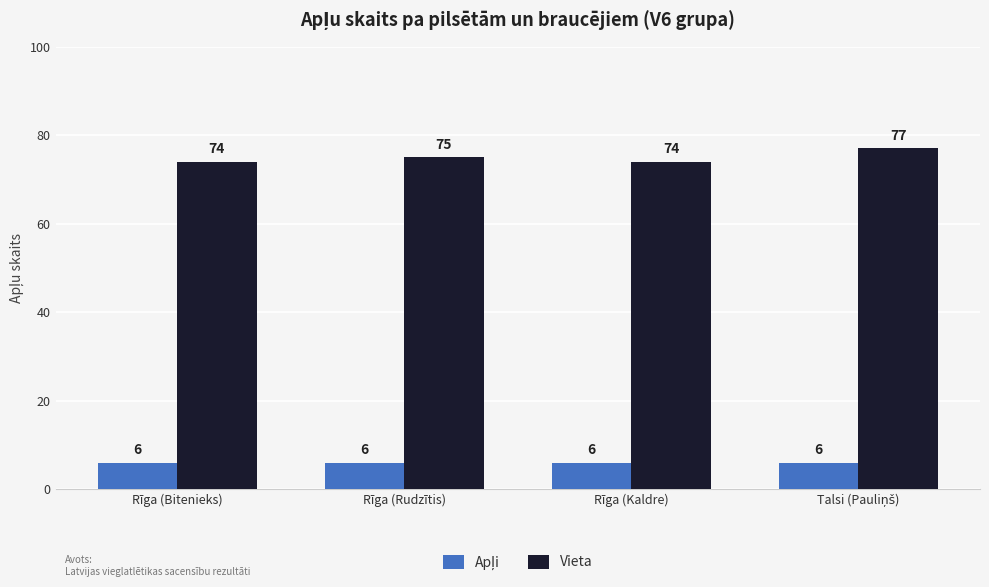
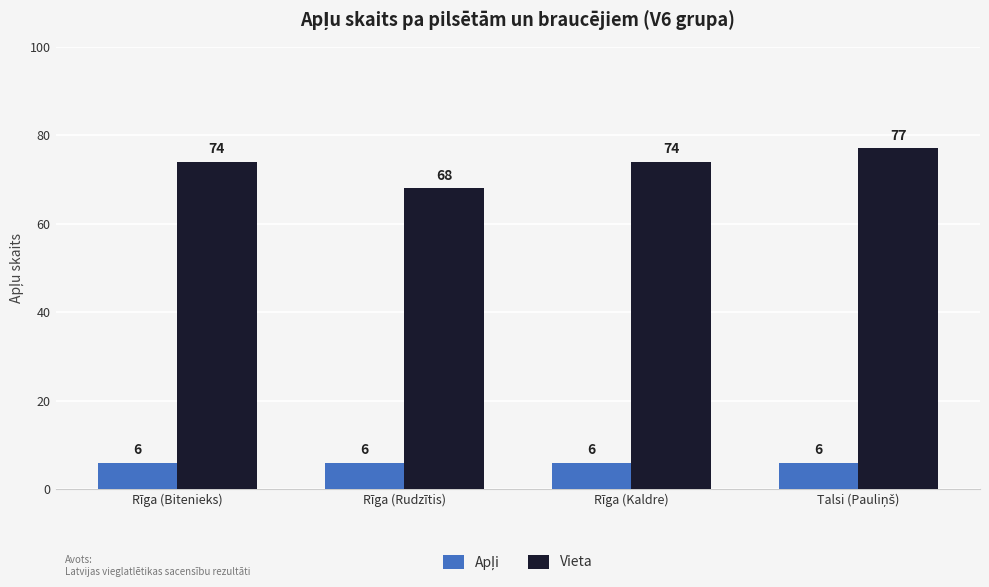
Vieta, Rīga (Rudzītis): 75 -> 68
